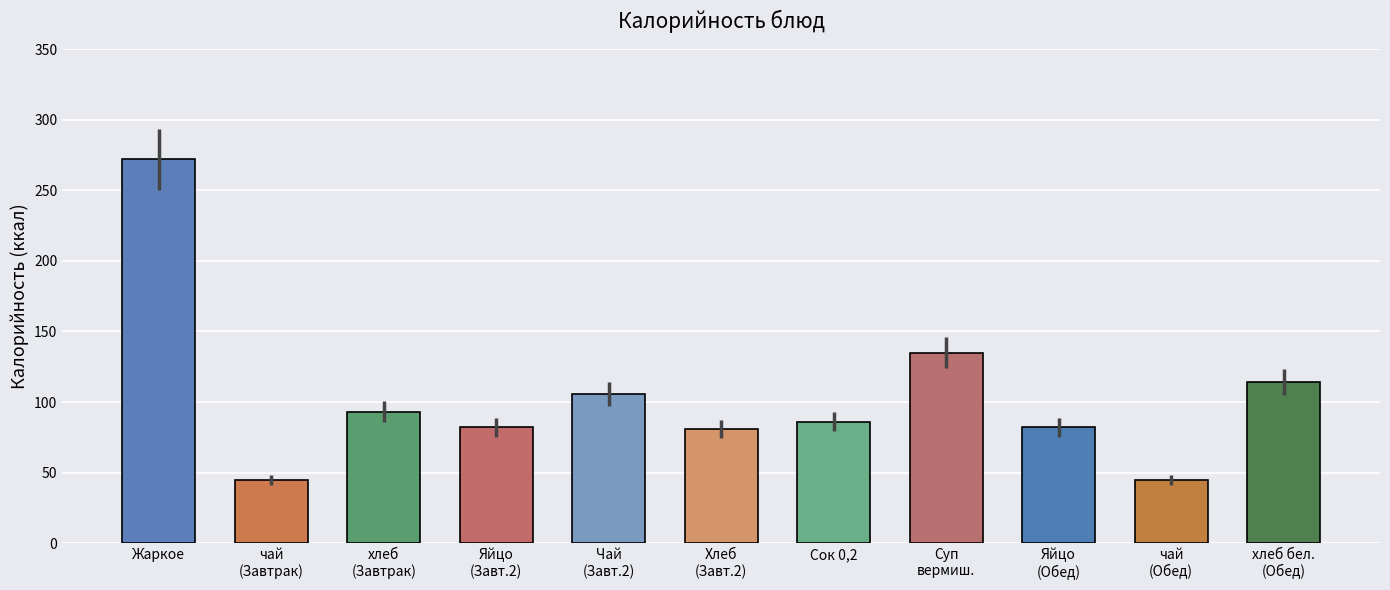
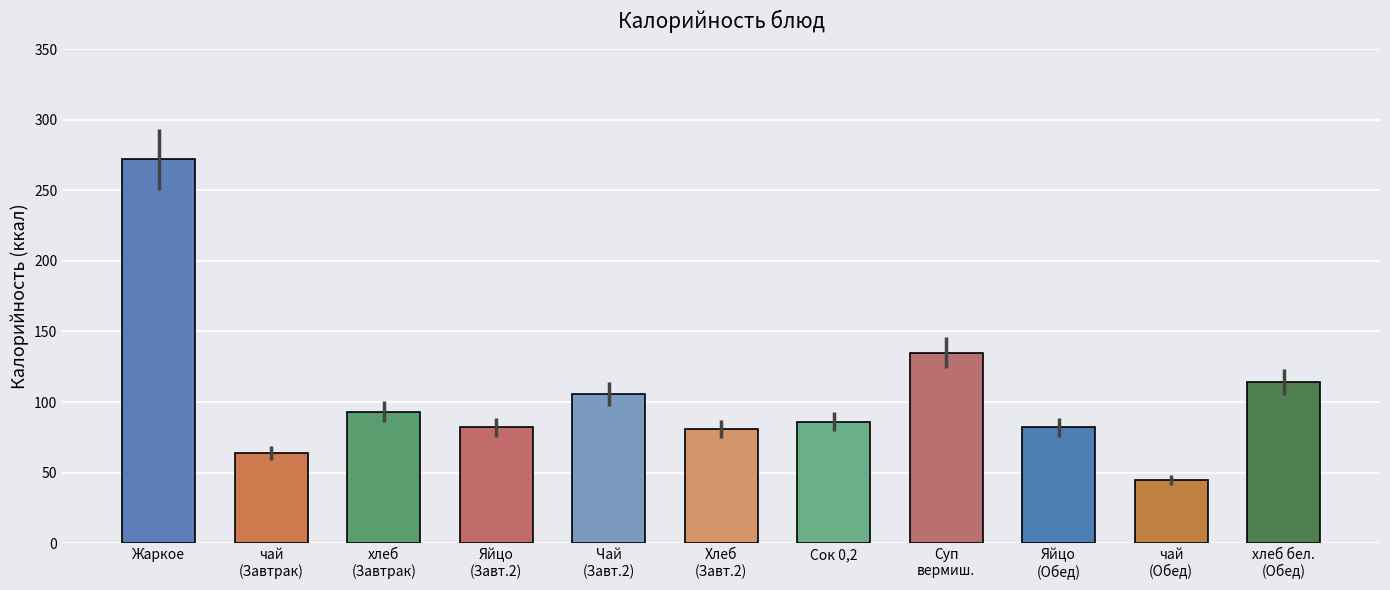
чай (Завтрак): 45 -> 64
